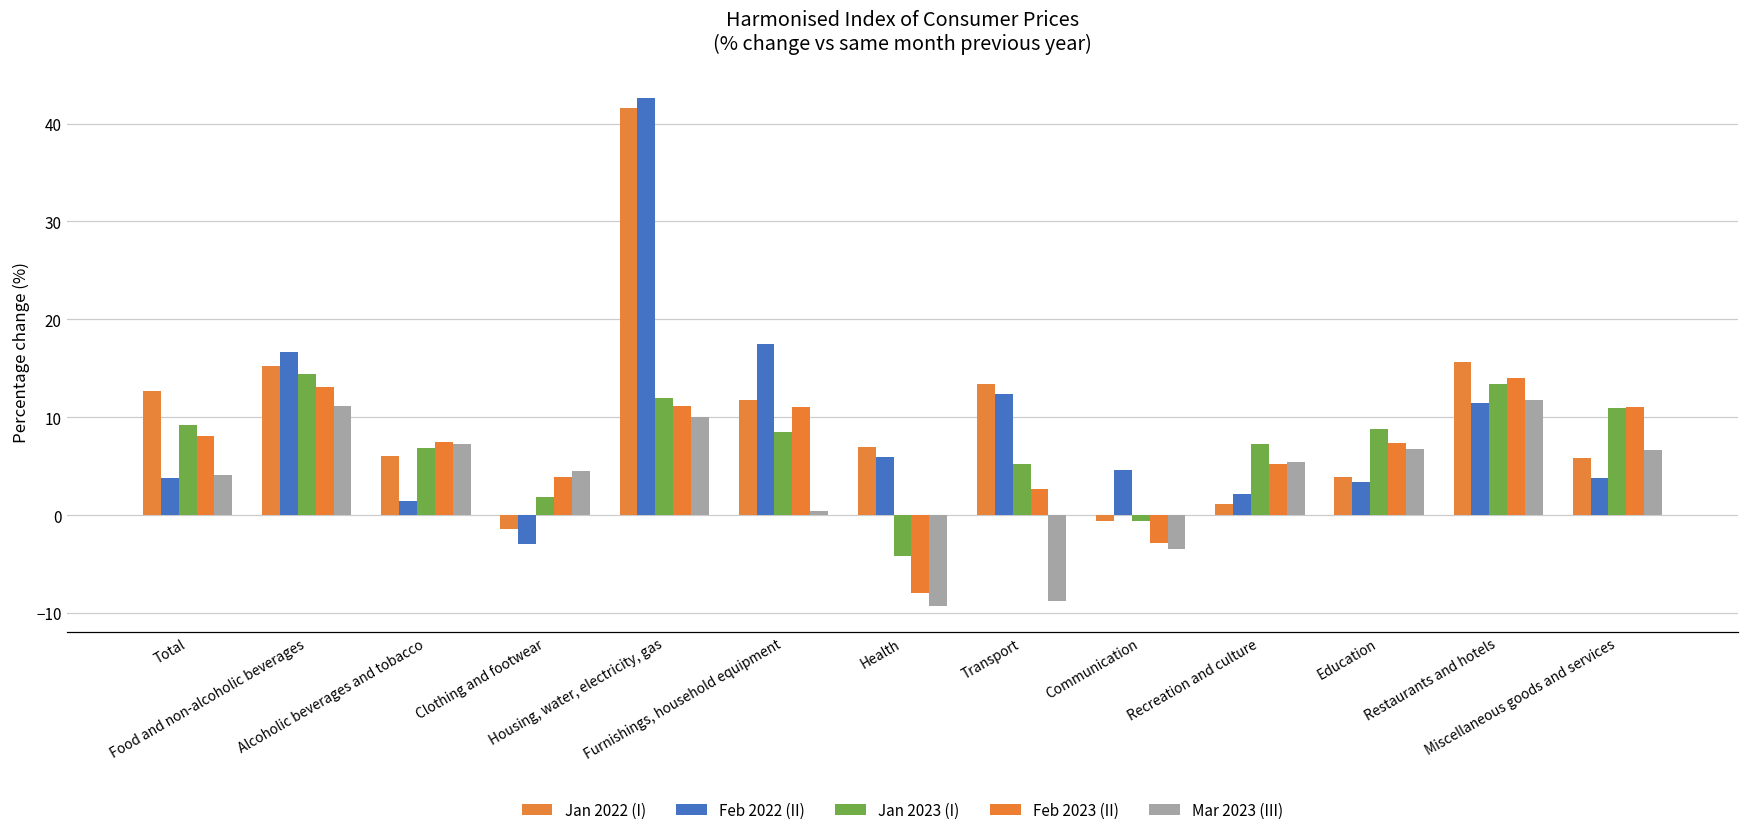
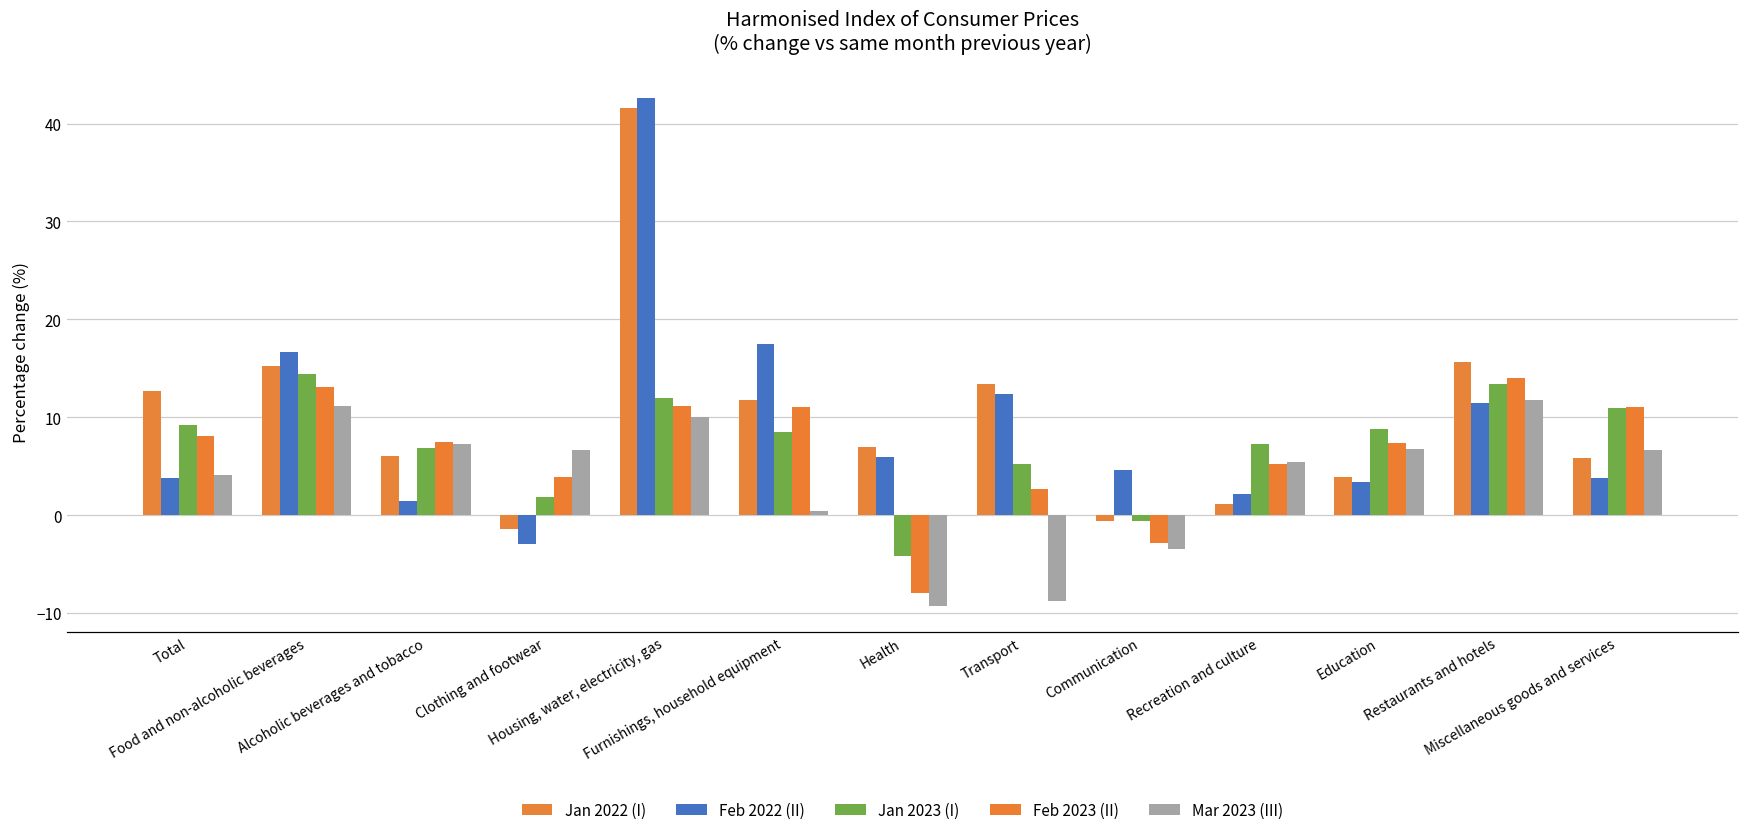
Mar 2023 (III), Clothing and footwear: 5 -> 7
